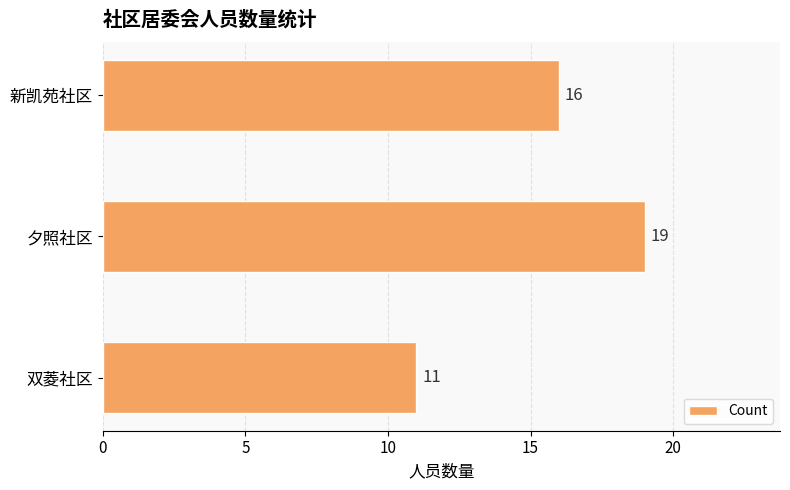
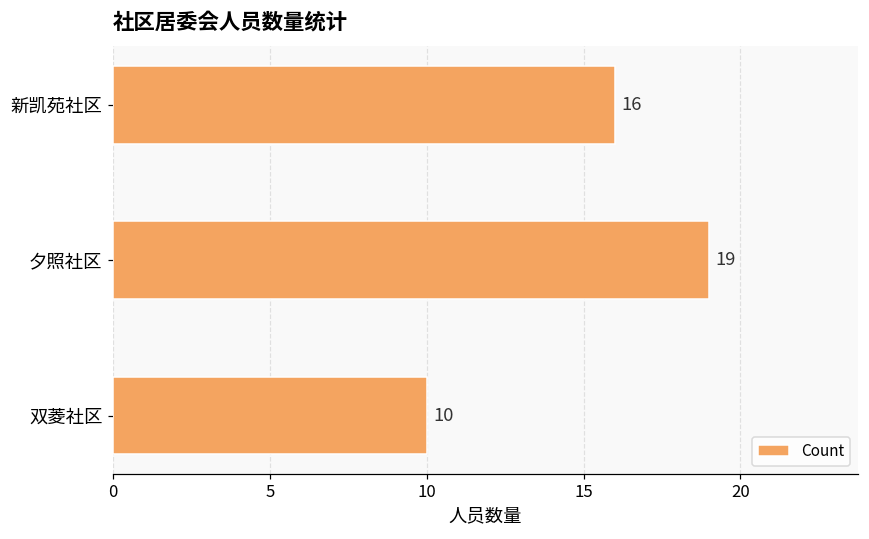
双菱社区: 11 -> 10
